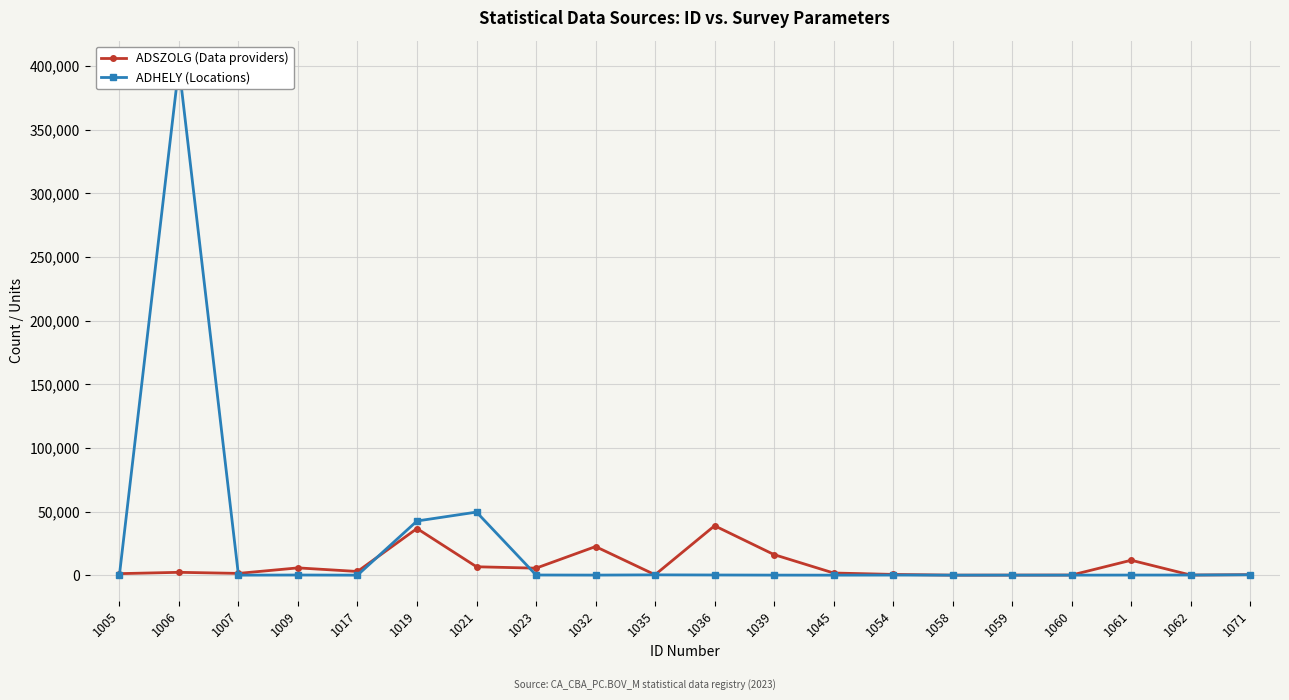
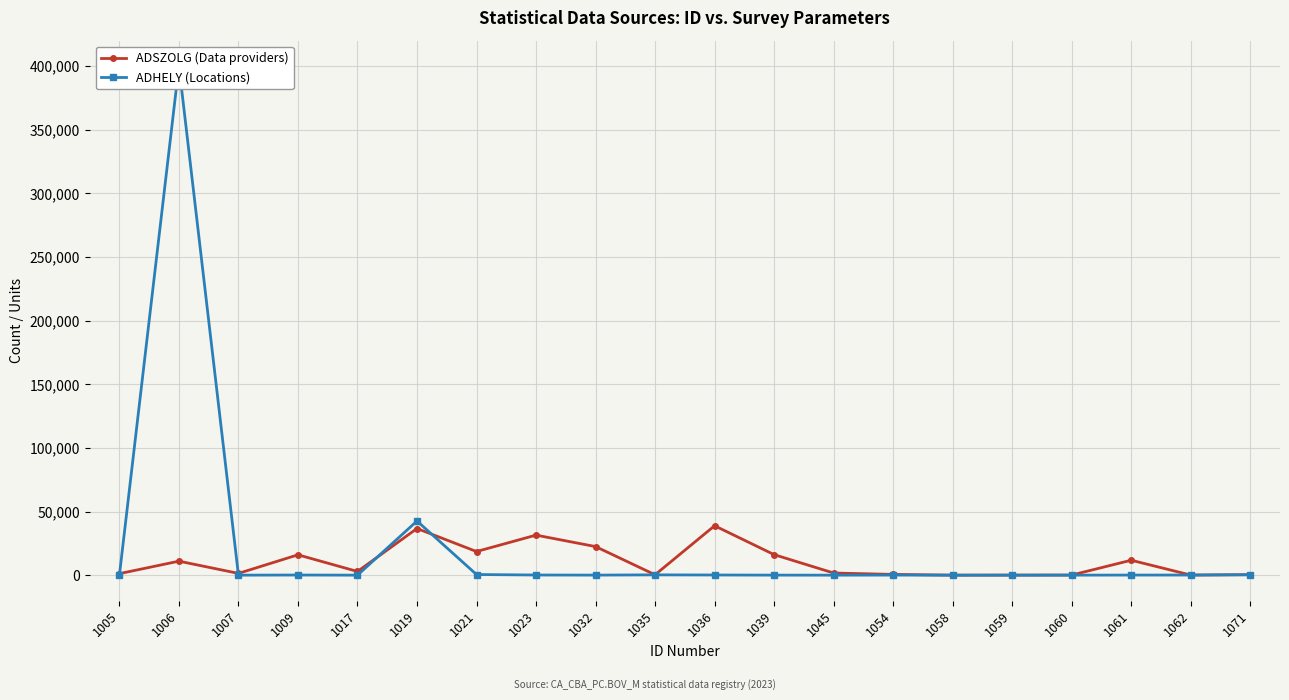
ADSZOLG (Data providers), 1006: 2,000 -> 11,000
ADSZOLG (Data providers), 1009: 6,000 -> 16,000
ADSZOLG (Data providers), 1021: 7,000 -> 19,000
ADHELY (Locations), 1021: 50,000 -> 1,000
ADSZOLG (Data providers), 1023: 6,000 -> 31,000
